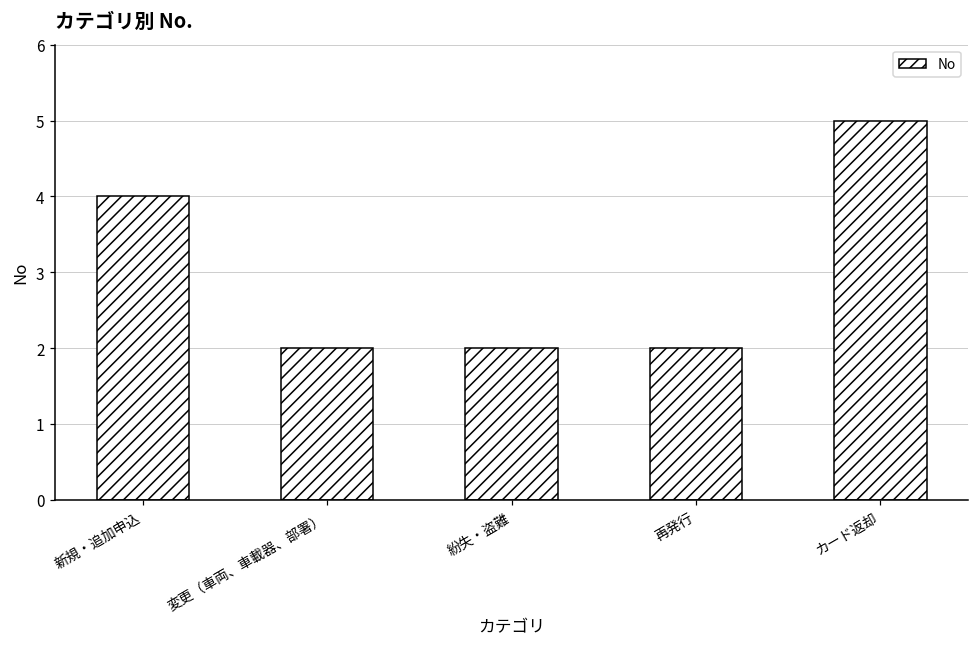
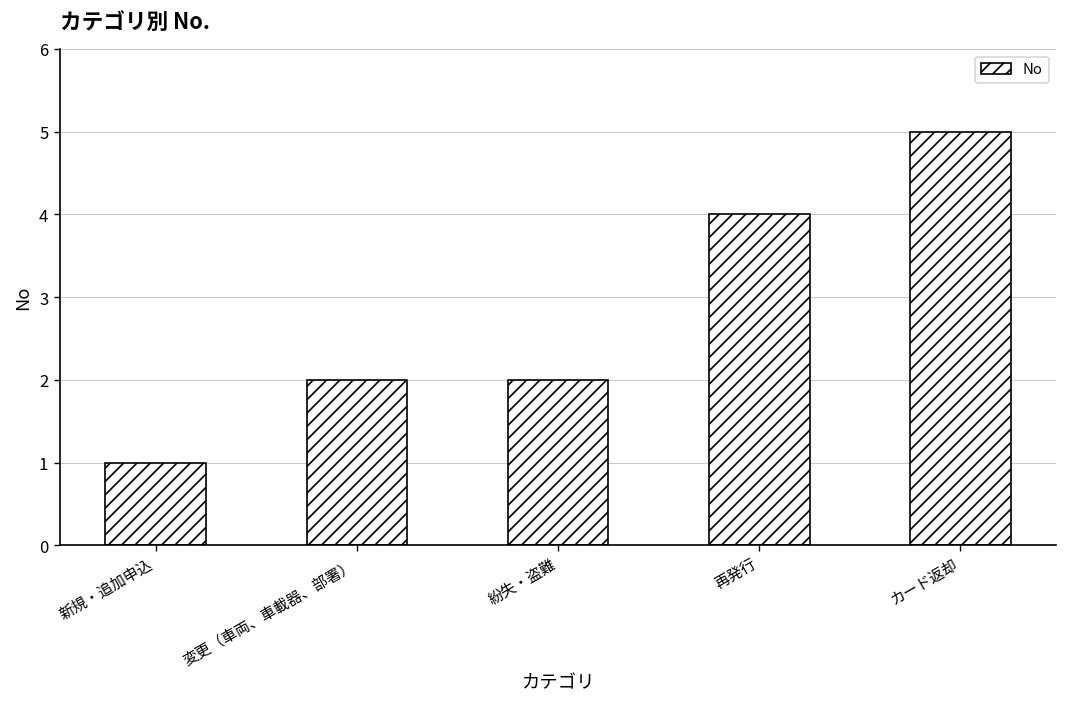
新規・追加申込: 4 -> 1
再発行: 2 -> 4
